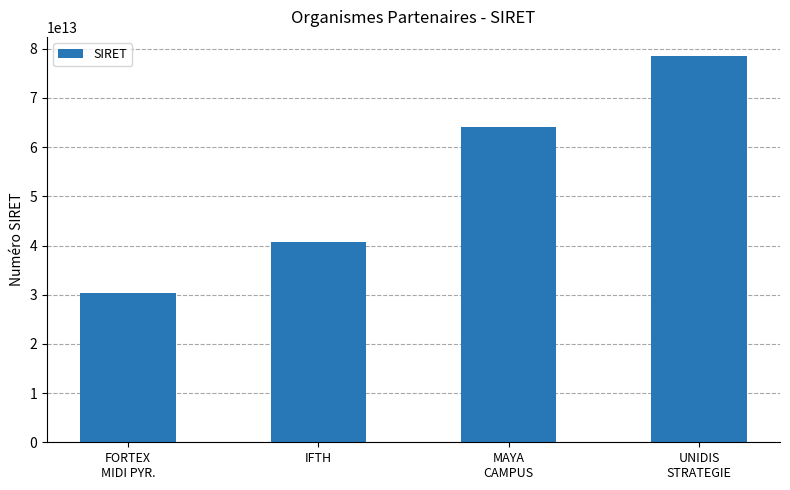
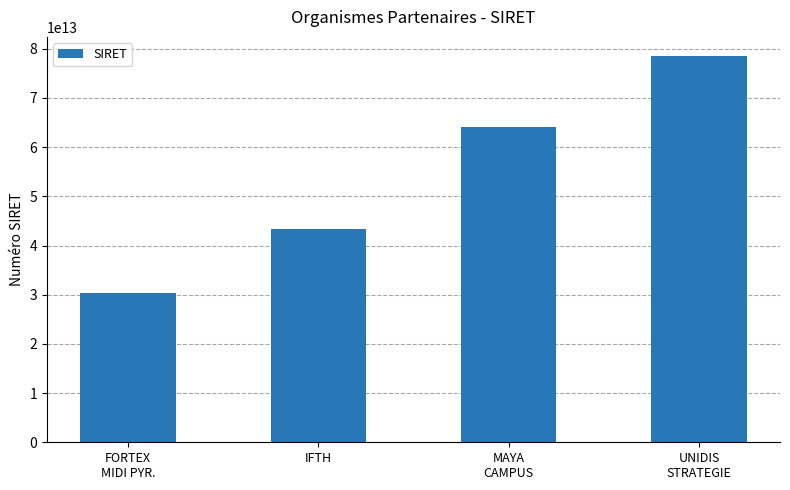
IFTH: 41000000000000 -> 43000000000000
